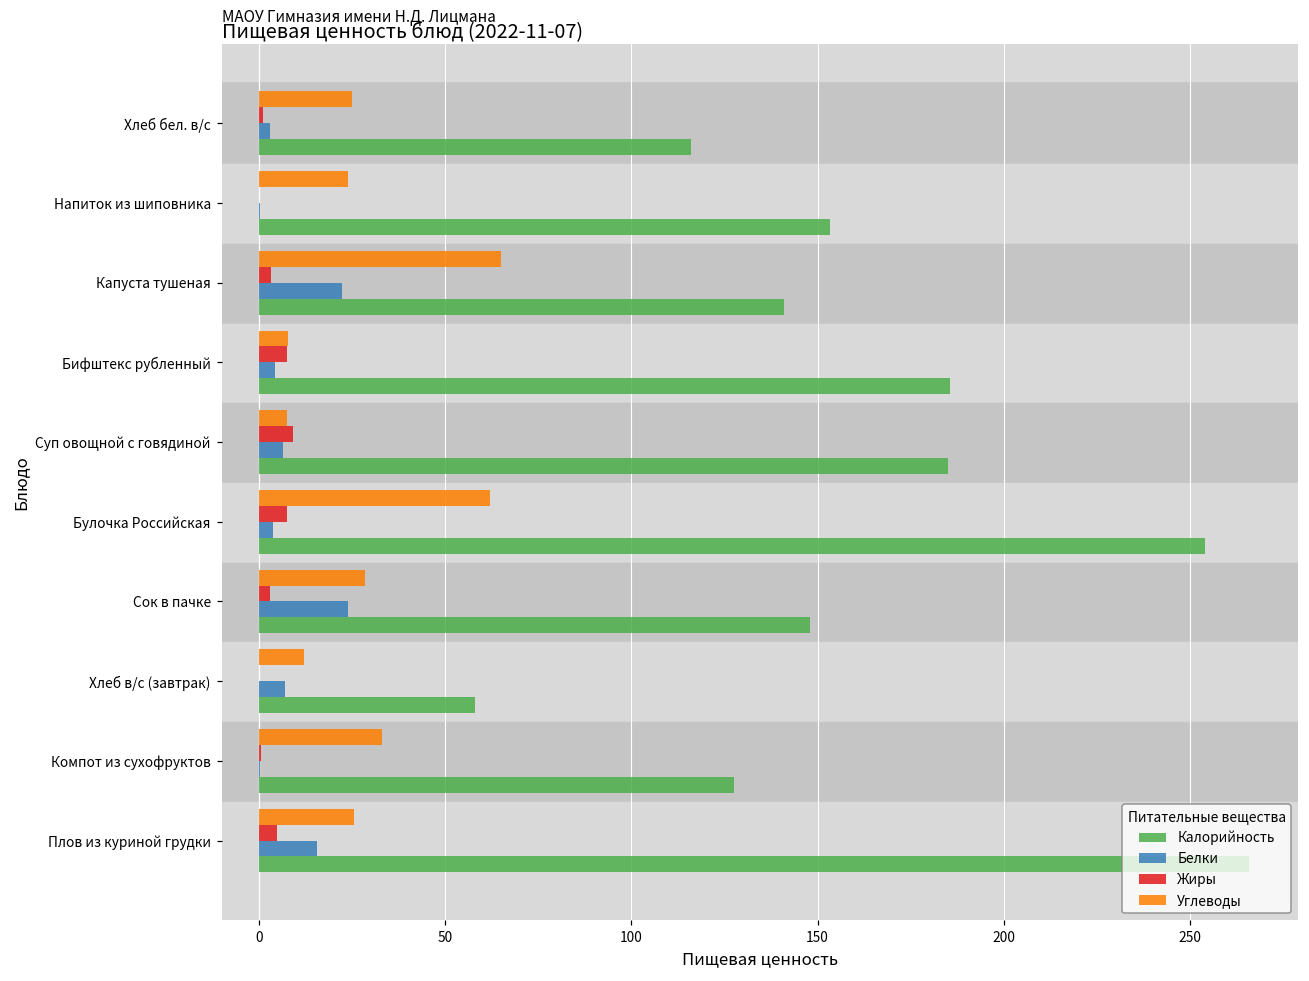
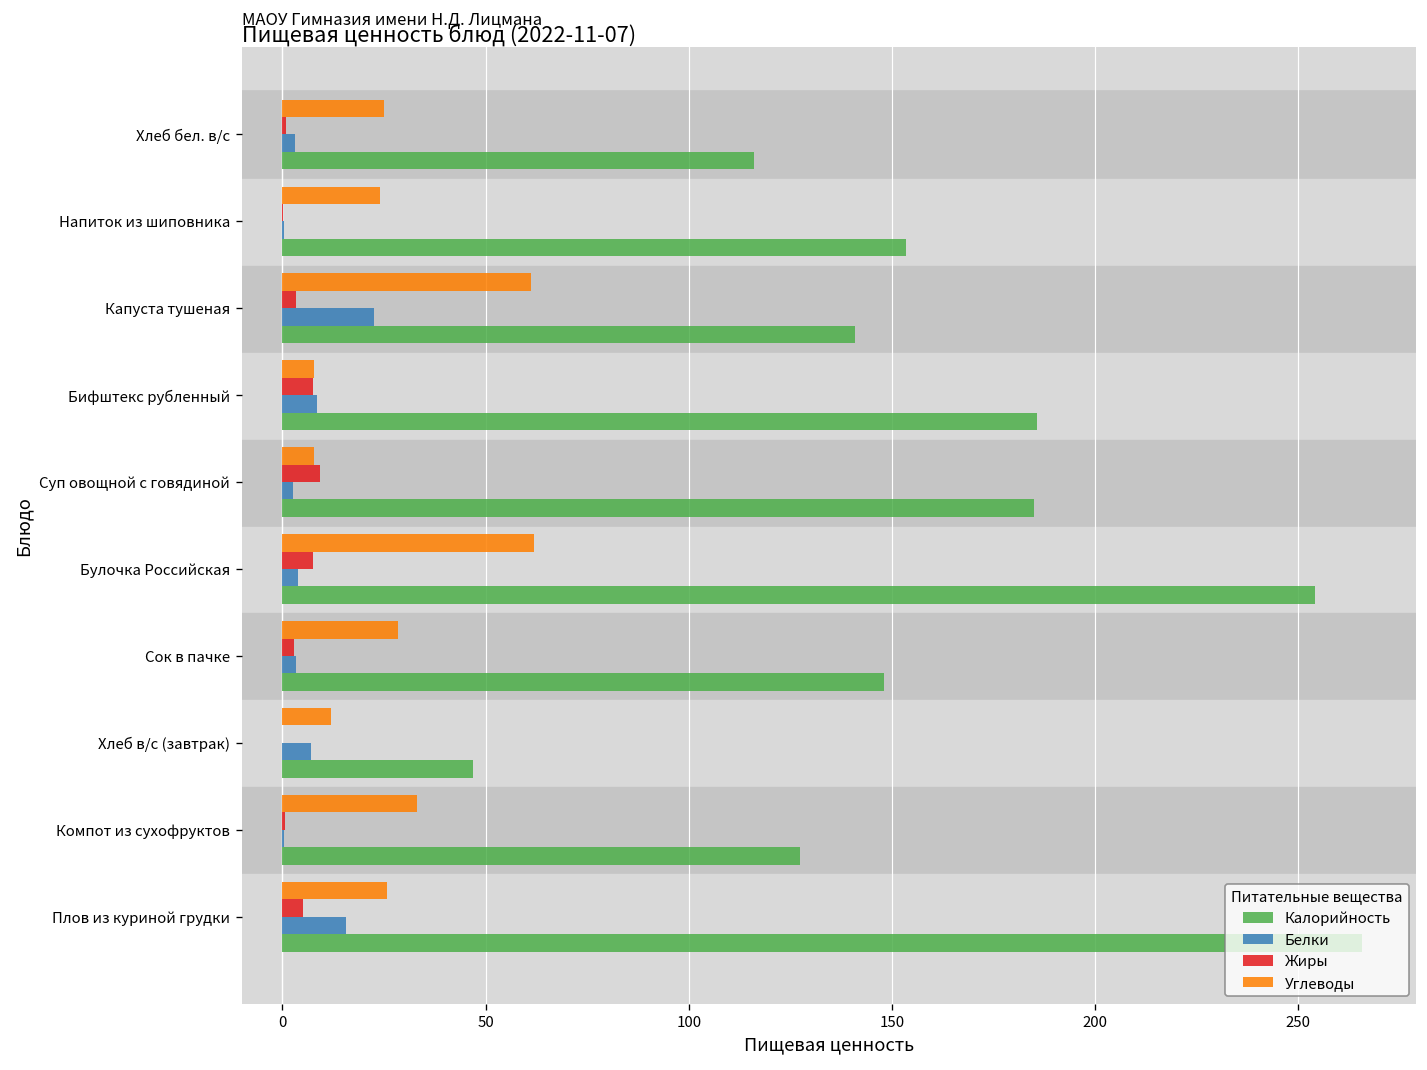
Углеводы, Капуста тушеная: 65 -> 61
Белки, Бифштекс рубленный: 4 -> 8
Белки, Суп овощной с говядиной: 6 -> 3
Белки, Сок в пачке: 24 -> 3
Калорийность, Хлеб в/с (завтрак): 58 -> 47
